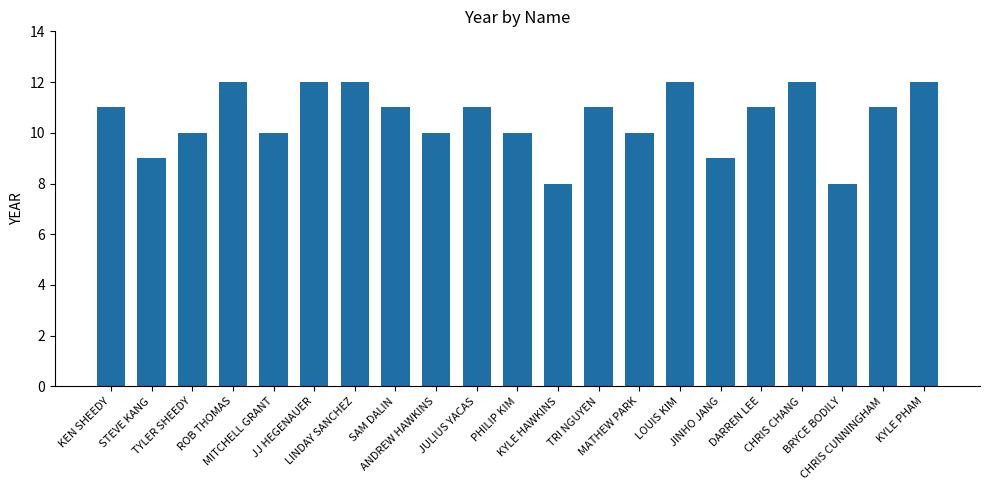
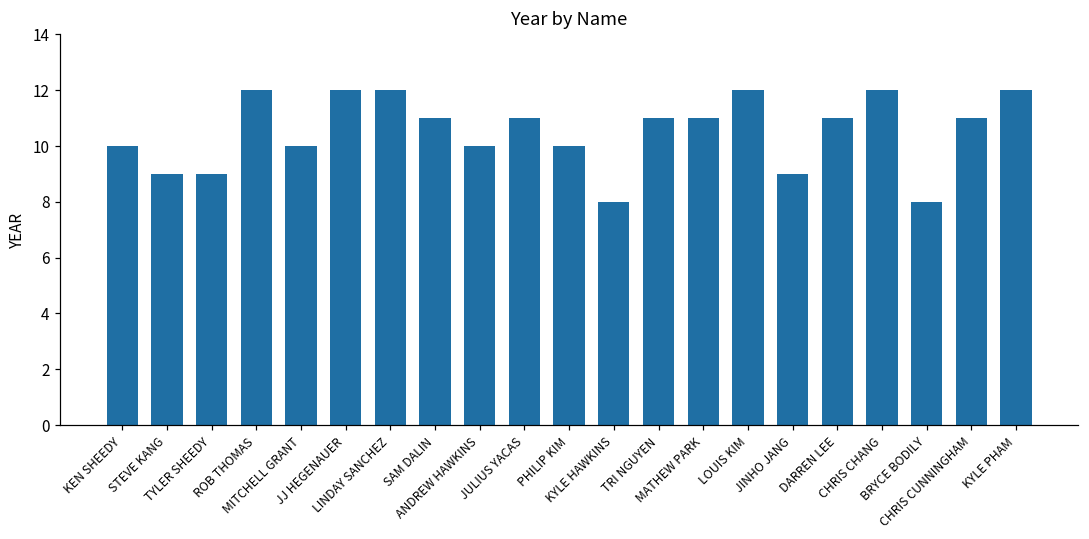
KEN SHEEDY: 11 -> 10
TYLER SHEEDY: 10 -> 9
MATHEW PARK: 10 -> 11
